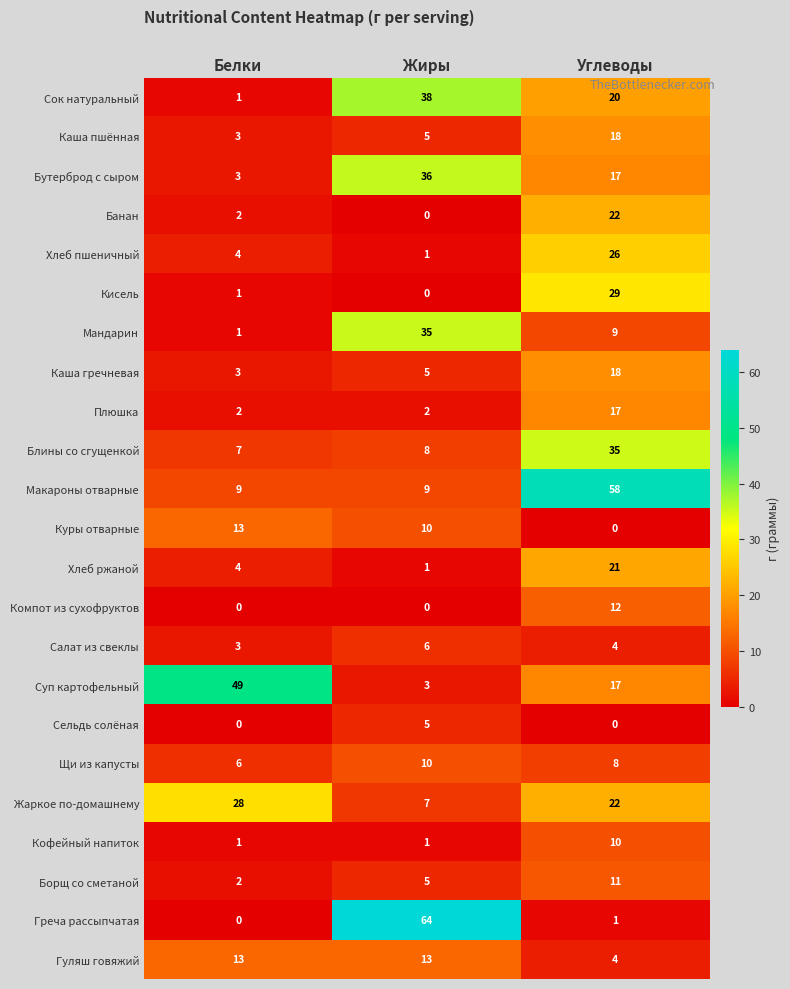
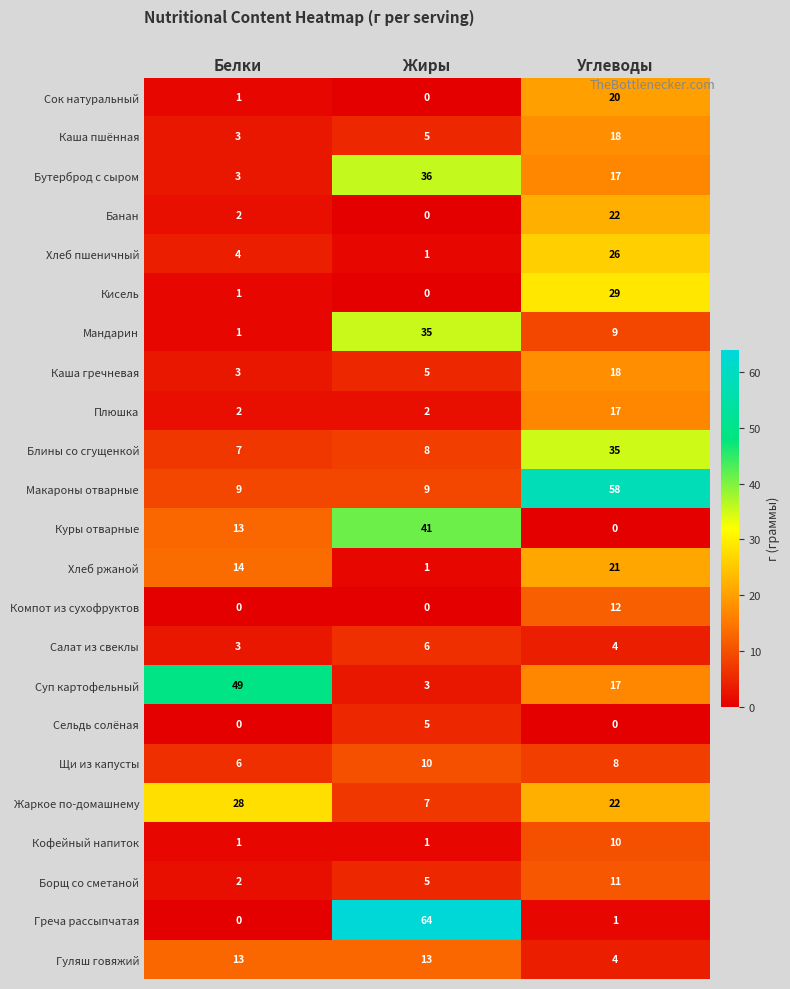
Сок натуральный, Жиры: 38 -> 0
Куры отварные, Жиры: 10 -> 41
Хлеб ржаной, Белки: 4 -> 14
